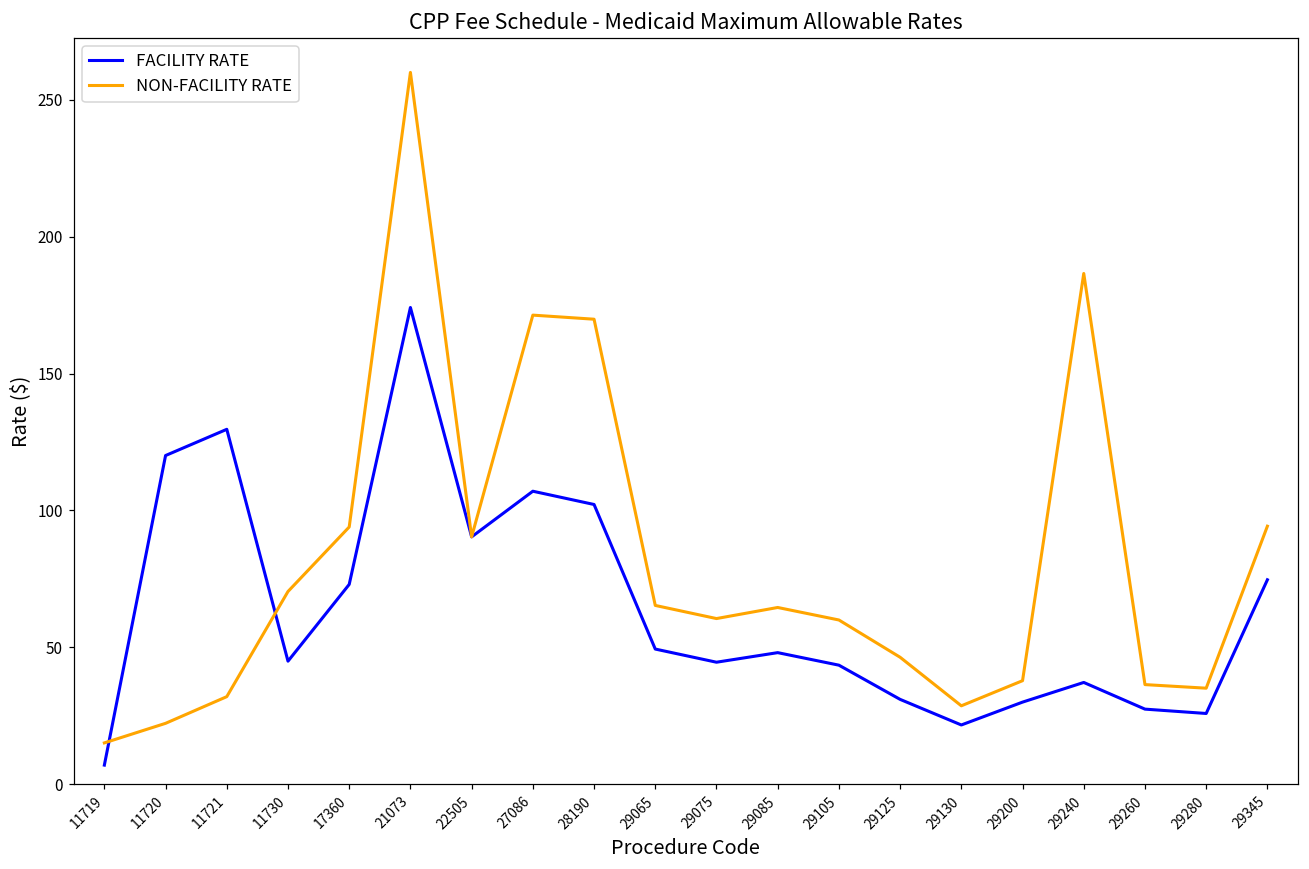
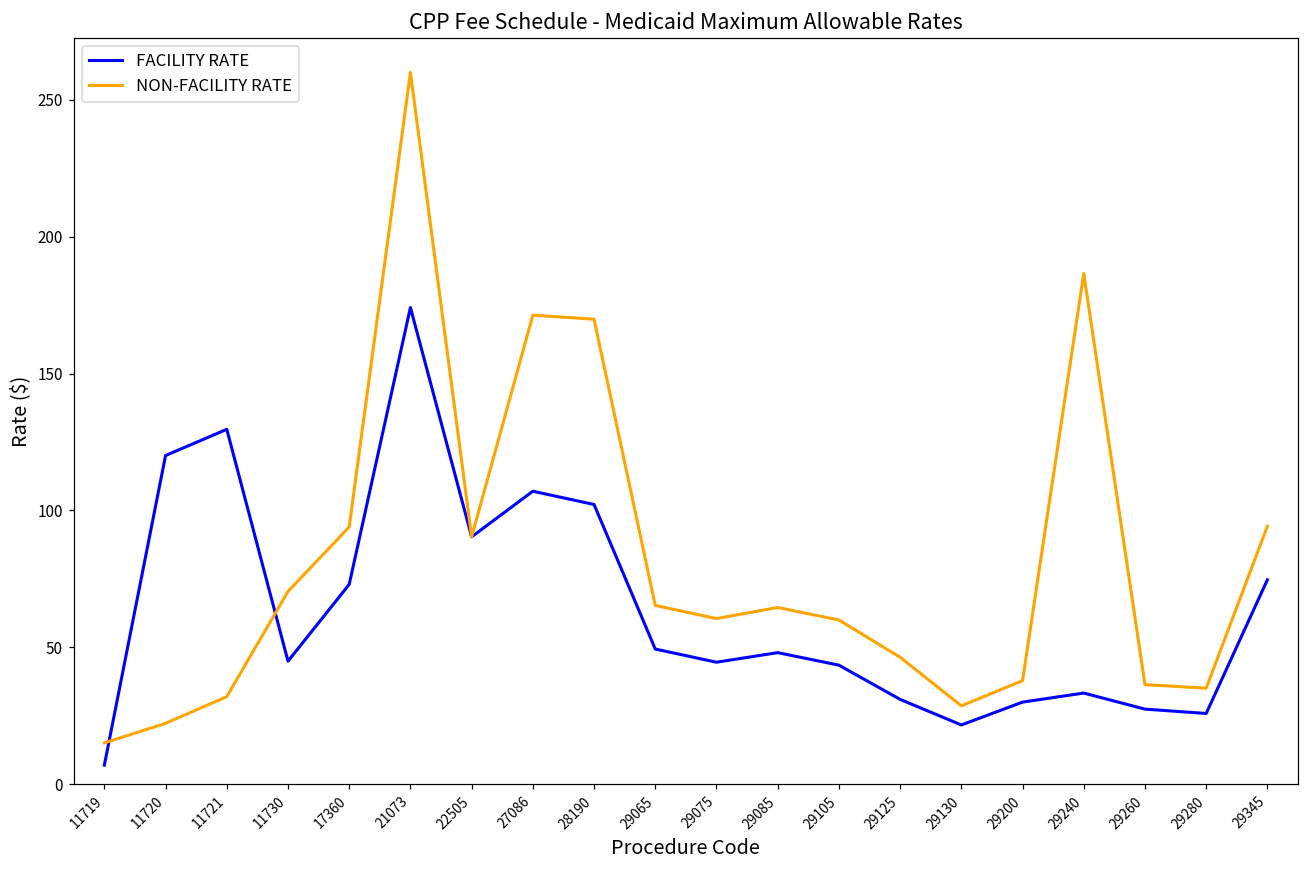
FACILITY RATE, 29240: 37 -> 33
